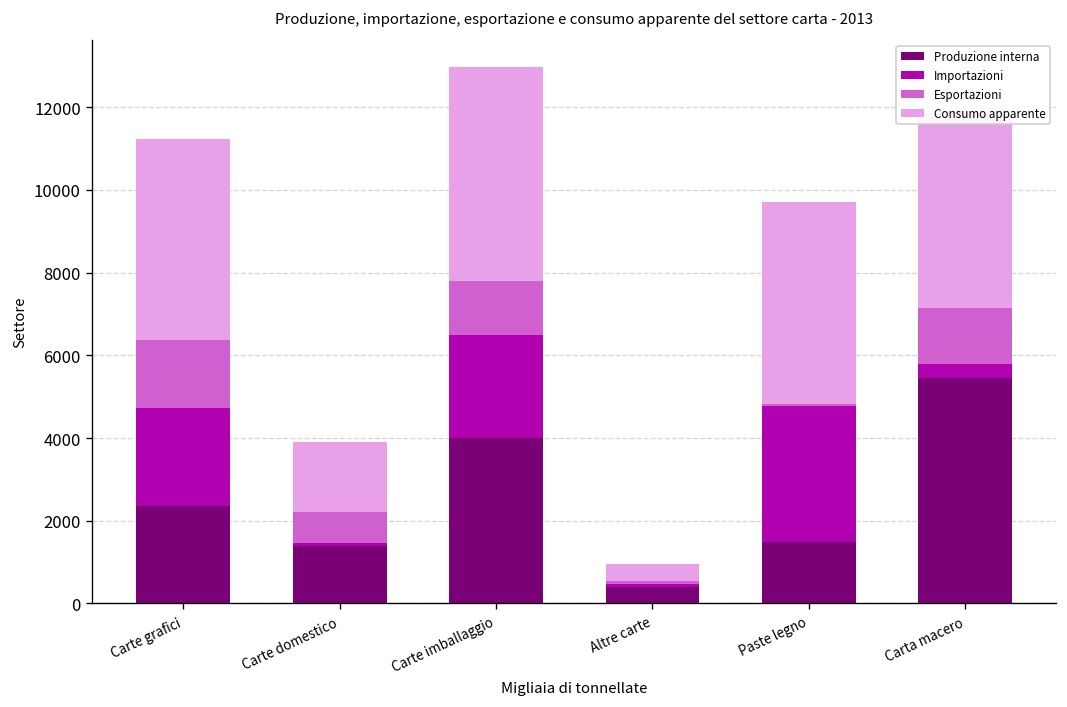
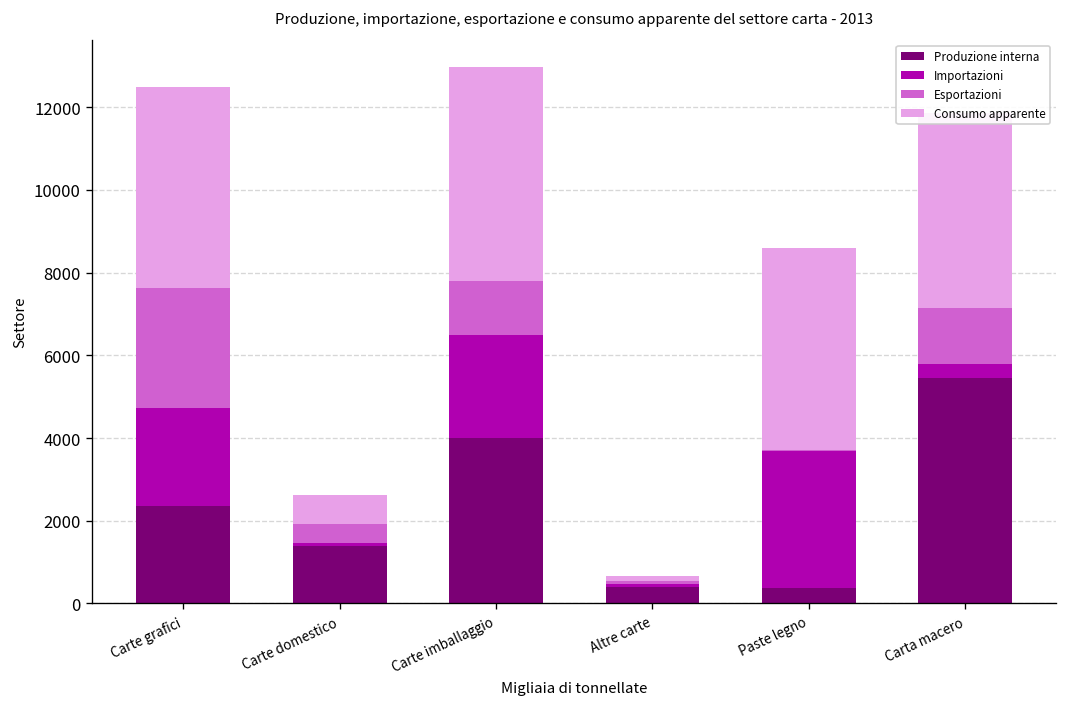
Esportazioni, Carte grafici: 1600 -> 2900
Esportazioni, Carte domestico: 700 -> 500
Consumo apparente, Carte domestico: 1700 -> 700
Consumo apparente, Altre carte: 400 -> 100
Produzione interna, Paste legno: 1500 -> 400
